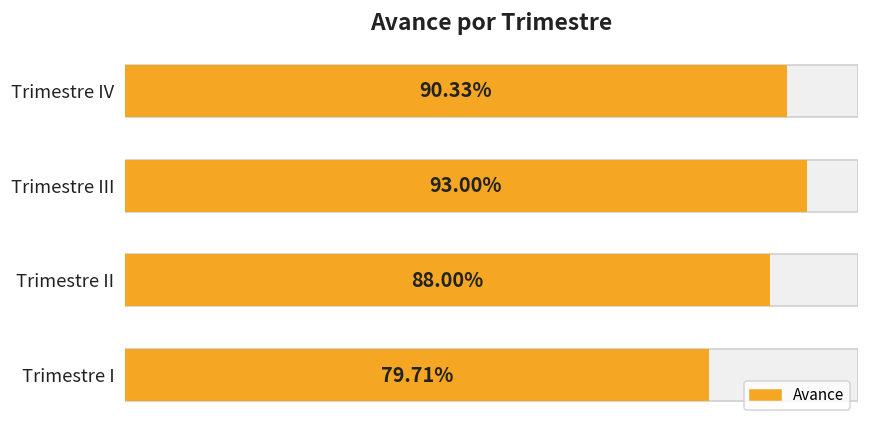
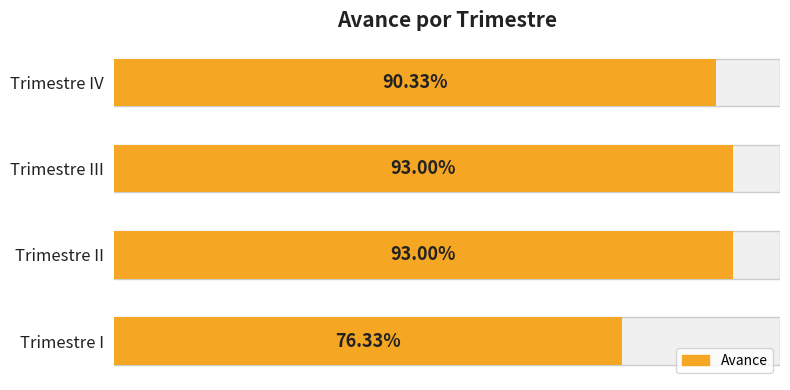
Avance, Trimestre II: 88.00% -> 93.00%
Avance, Trimestre I: 79.71% -> 76.33%
